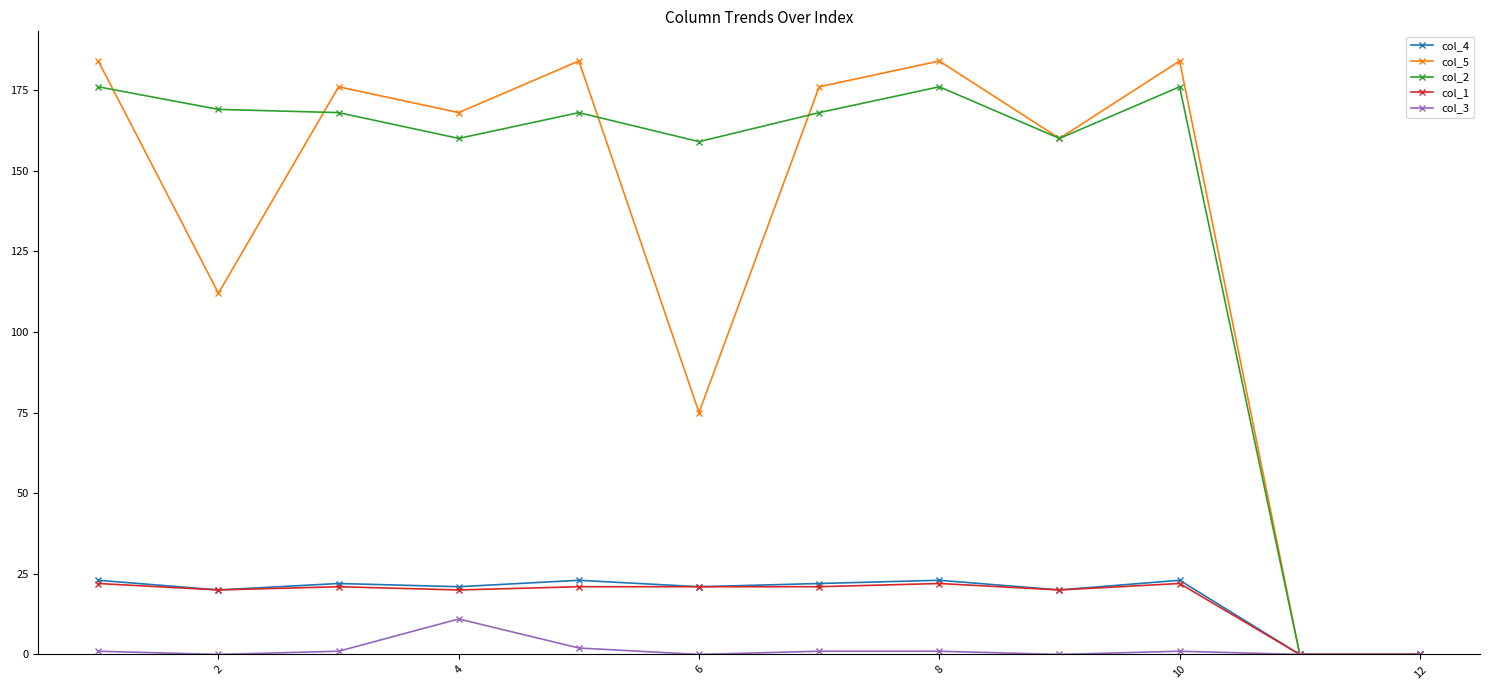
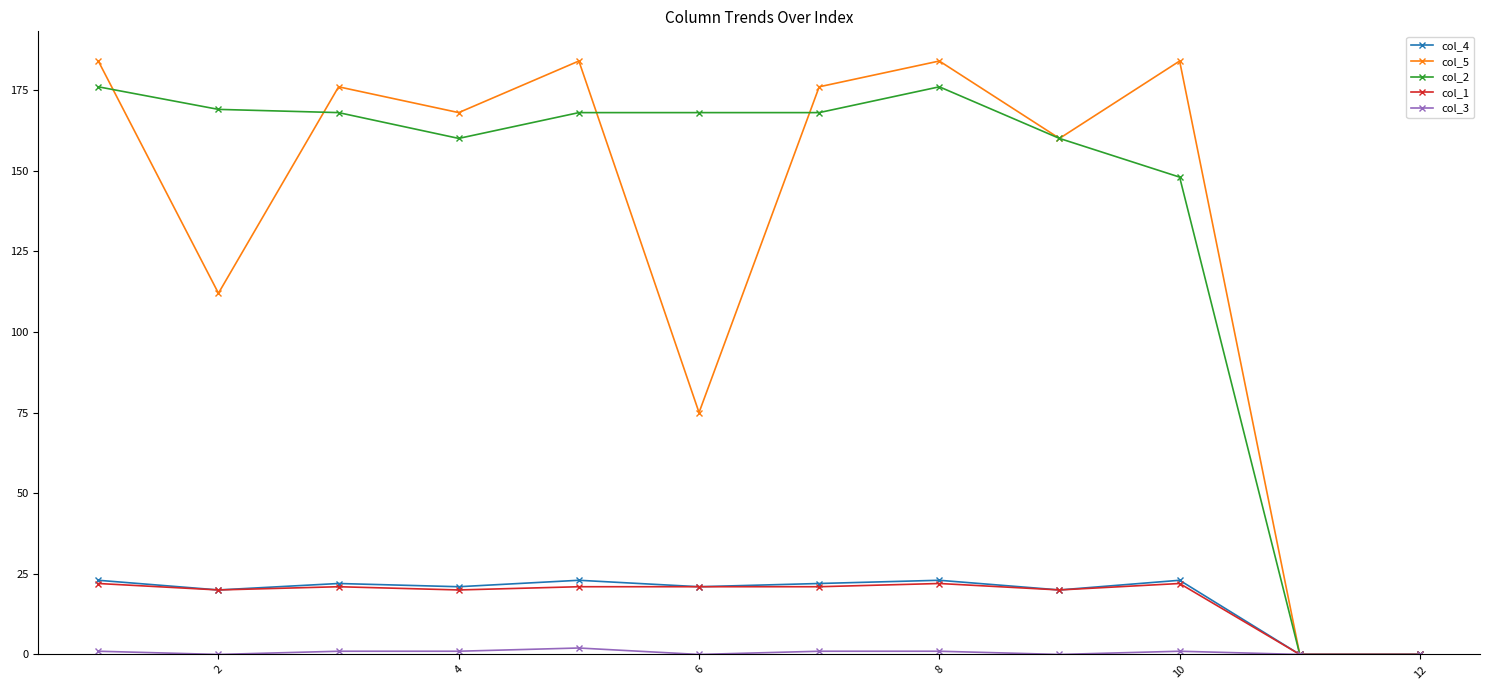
col_3, 4: 11 -> 1
col_2, 6: 159 -> 168
col_2, 10: 176 -> 148
